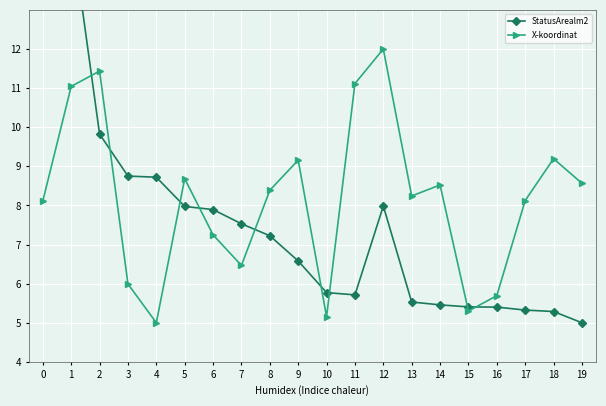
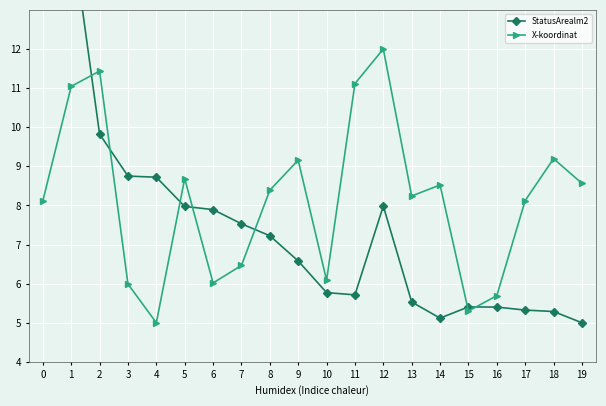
X-koordinat, 6: 7.2 -> 6.0
X-koordinat, 10: 5.2 -> 6.1
StatusArealm2, 14: 5.5 -> 5.1
